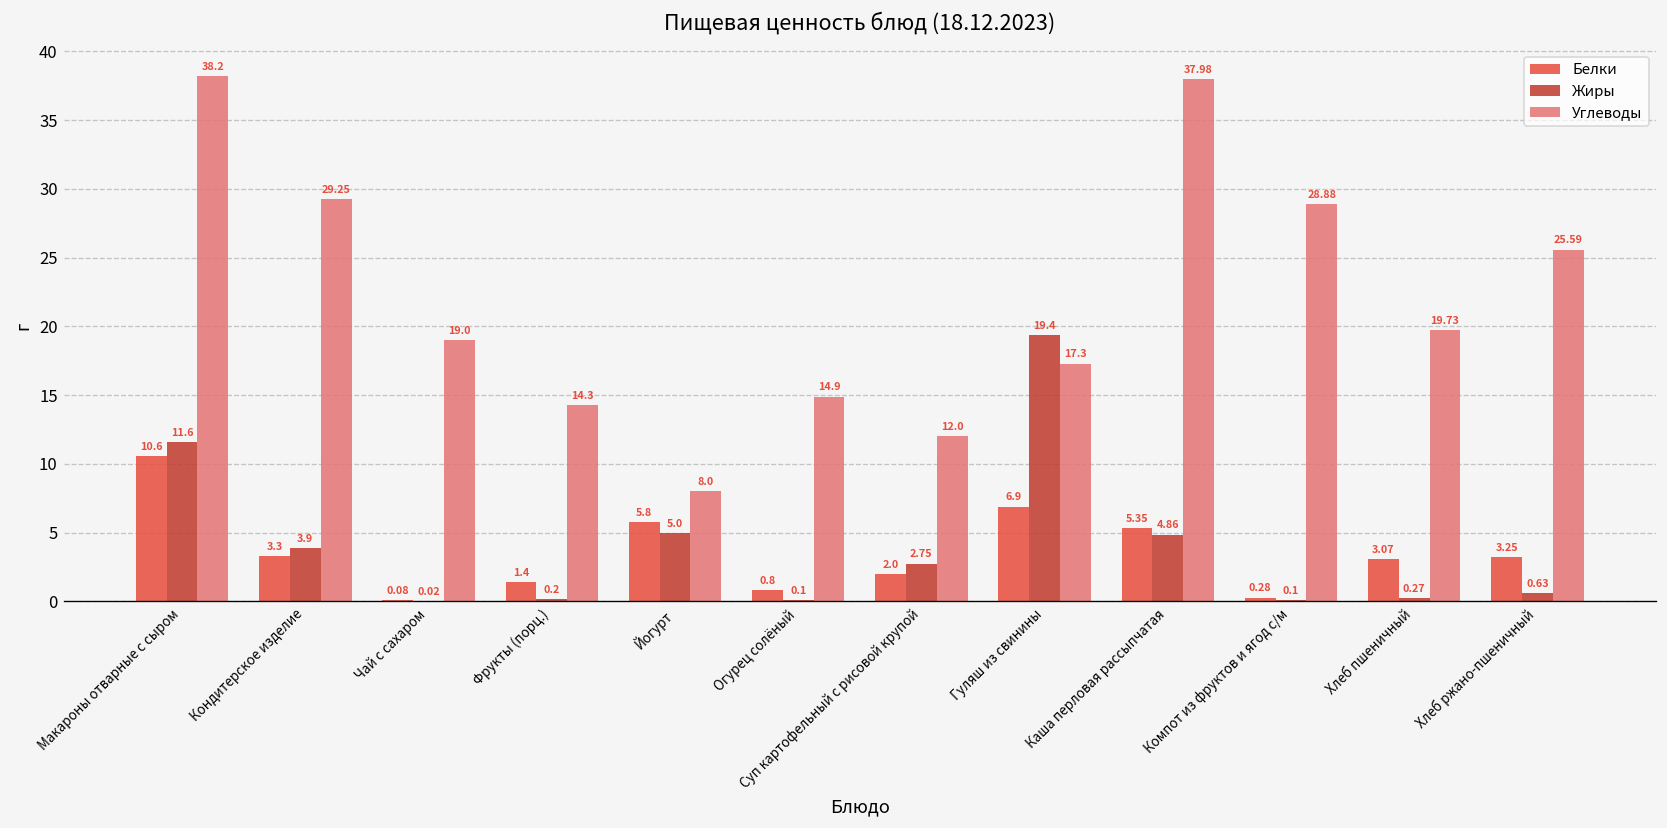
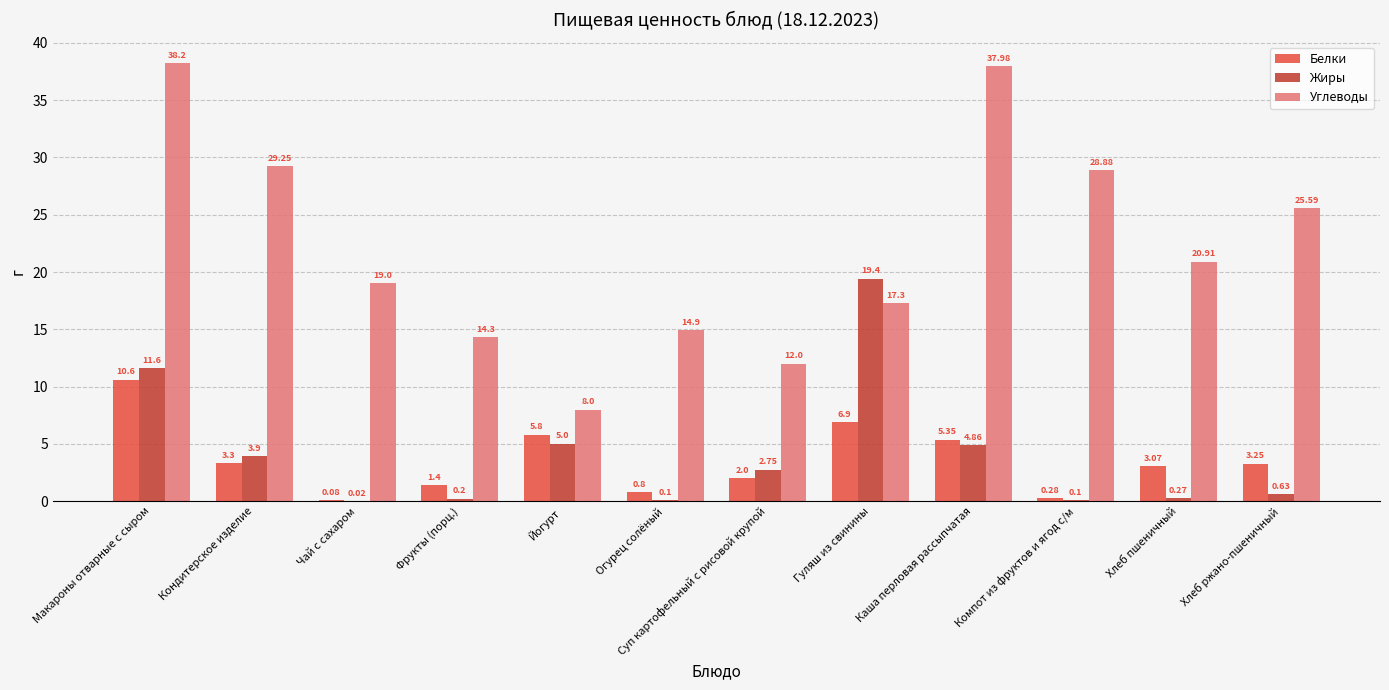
Углеводы, Хлеб пшеничный: 19.73 -> 20.91
